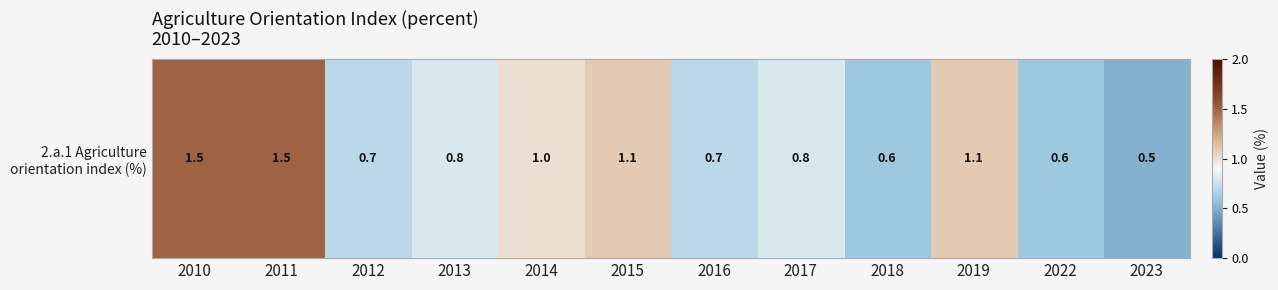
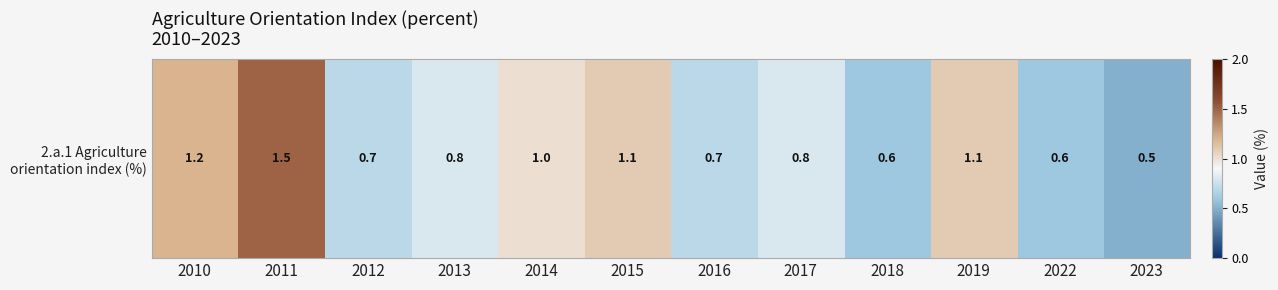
2.a.1 Agriculture orientation index (%), 2010: 1.5 -> 1.2
